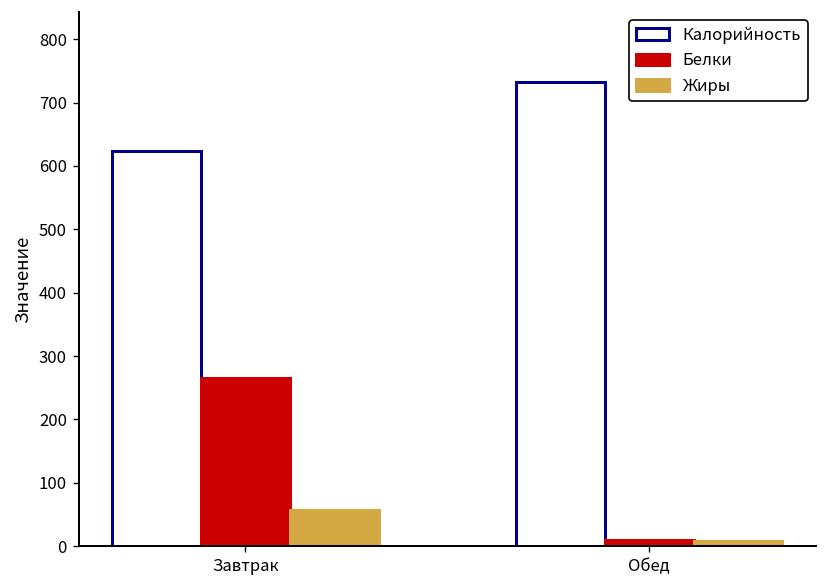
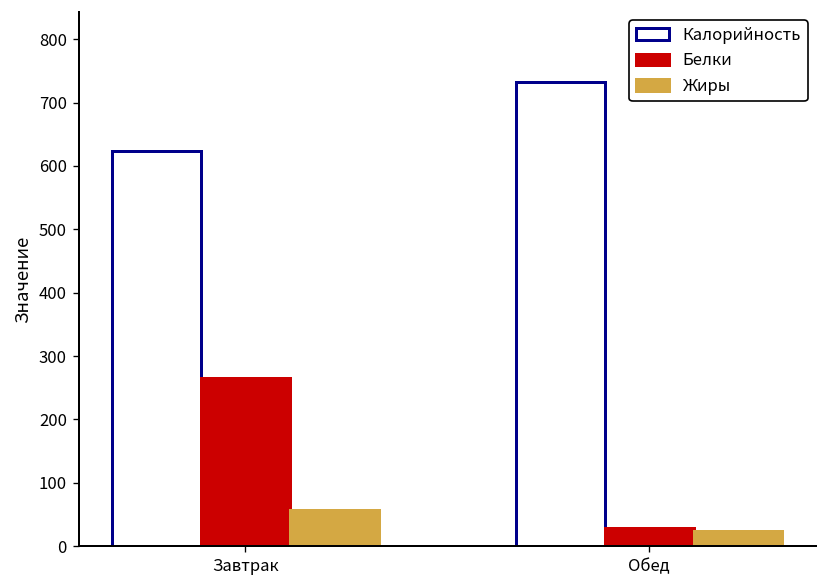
Белки, Обед: 10 -> 30
Жиры, Обед: 10 -> 20
